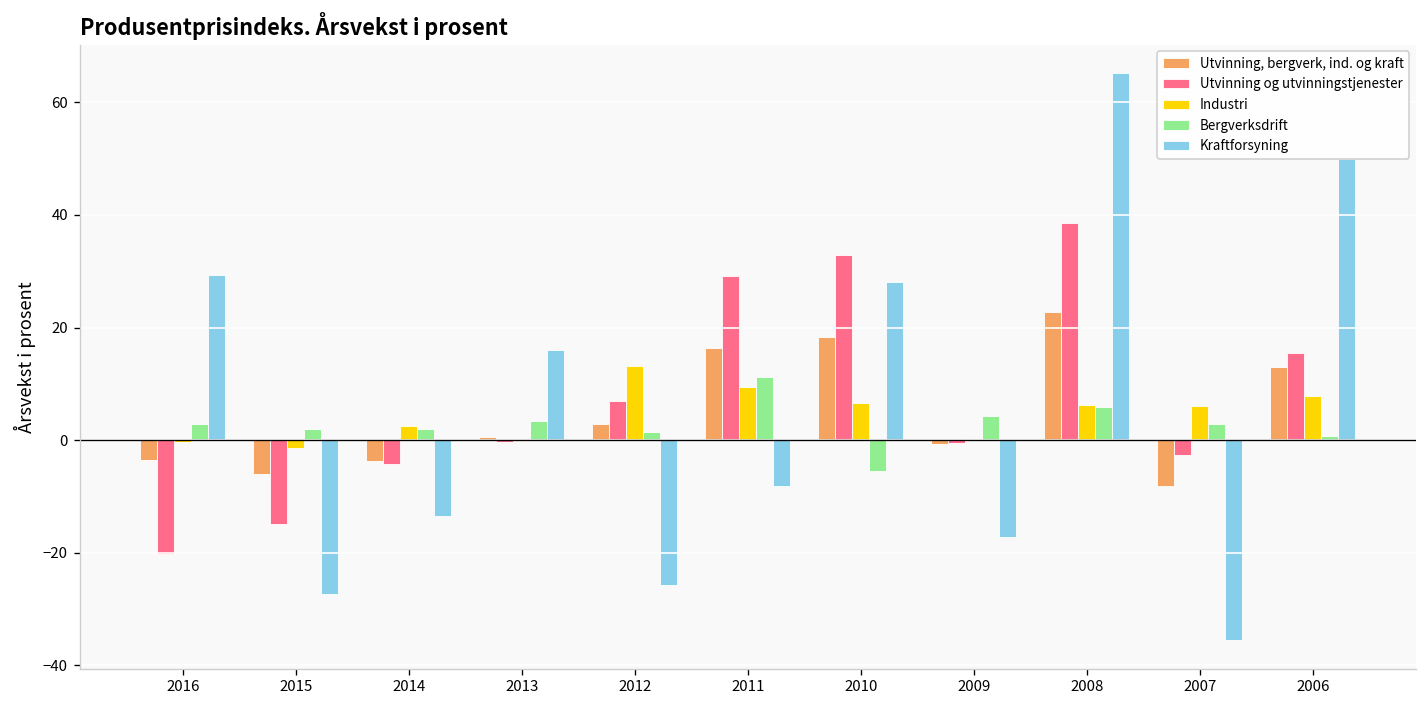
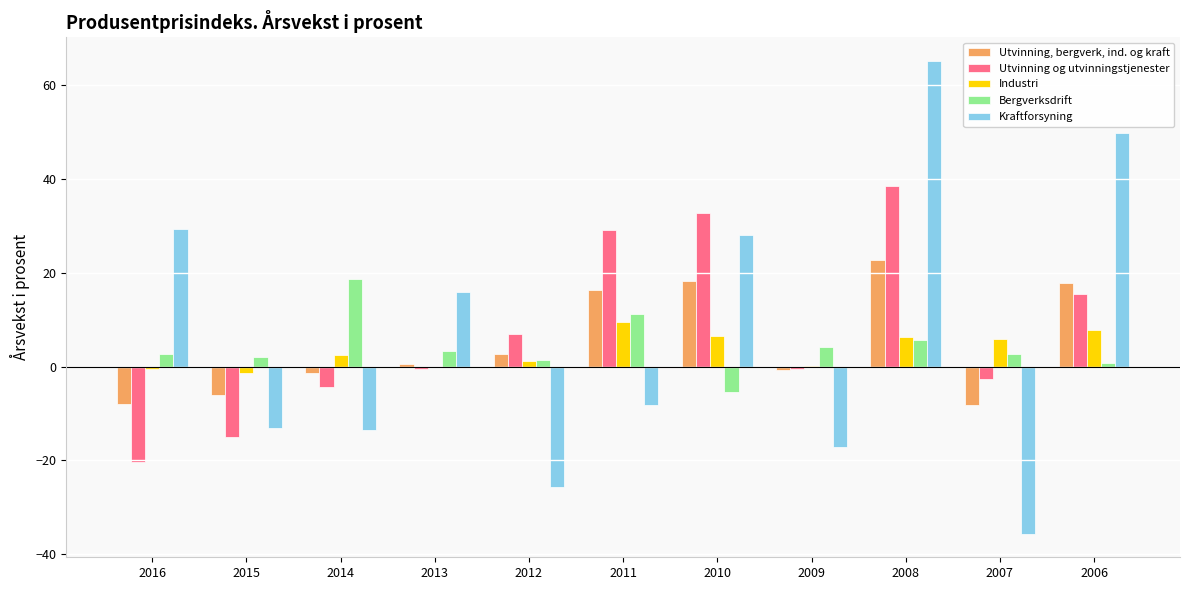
Utvinning, bergverk, ind. og kraft, 2016: -4 -> -8
Kraftforsyning, 2015: -27 -> -13
Utvinning, bergverk, ind. og kraft, 2014: -4 -> -1
Bergverksdrift, 2014: 2 -> 19
Industri, 2012: 13 -> 1
Utvinning, bergverk, ind. og kraft, 2006: 13 -> 18
